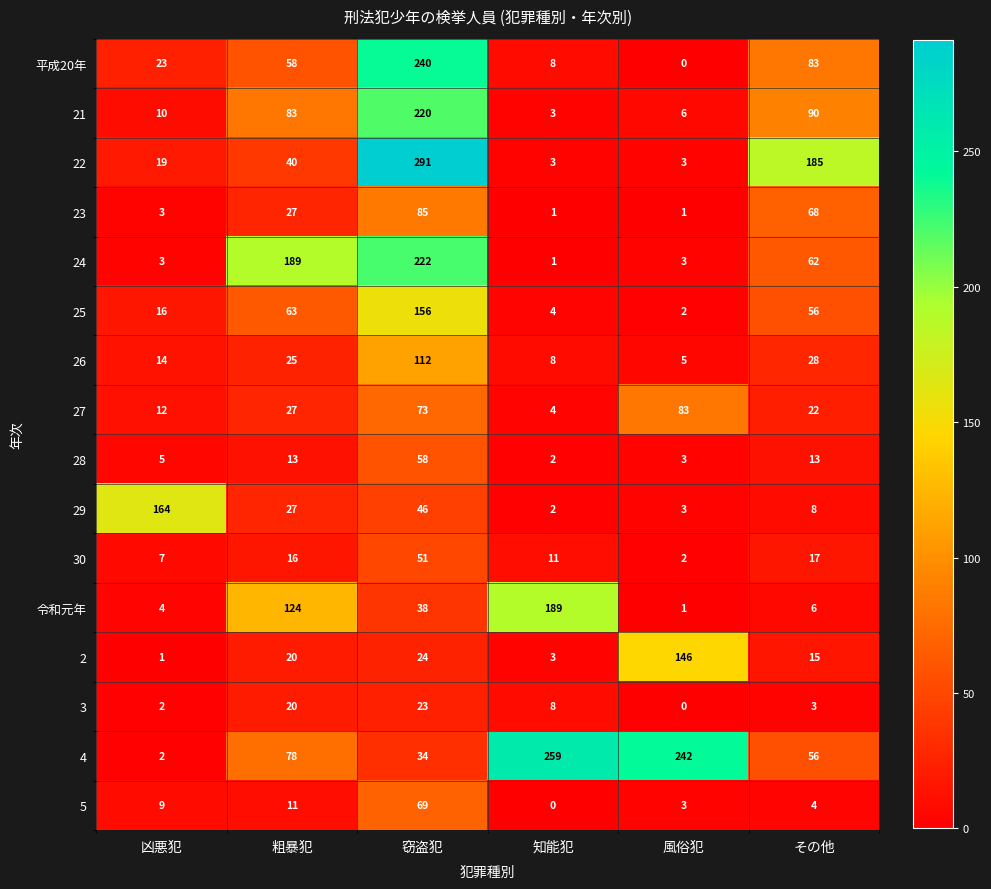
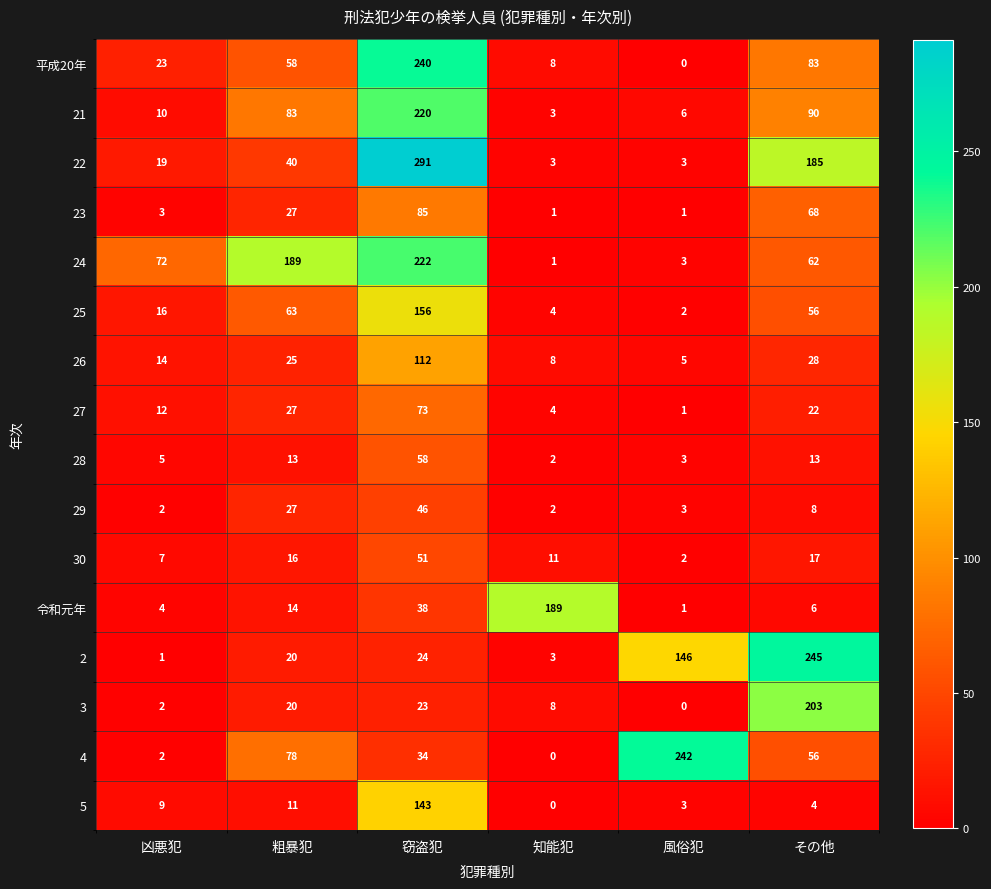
24, 凶悪犯: 3 -> 72
27, 風俗犯: 83 -> 1
29, 凶悪犯: 164 -> 2
令和元年, 粗暴犯: 124 -> 14
2, その他: 15 -> 245
3, その他: 3 -> 203
4, 知能犯: 259 -> 0
5, 窃盗犯: 69 -> 143
